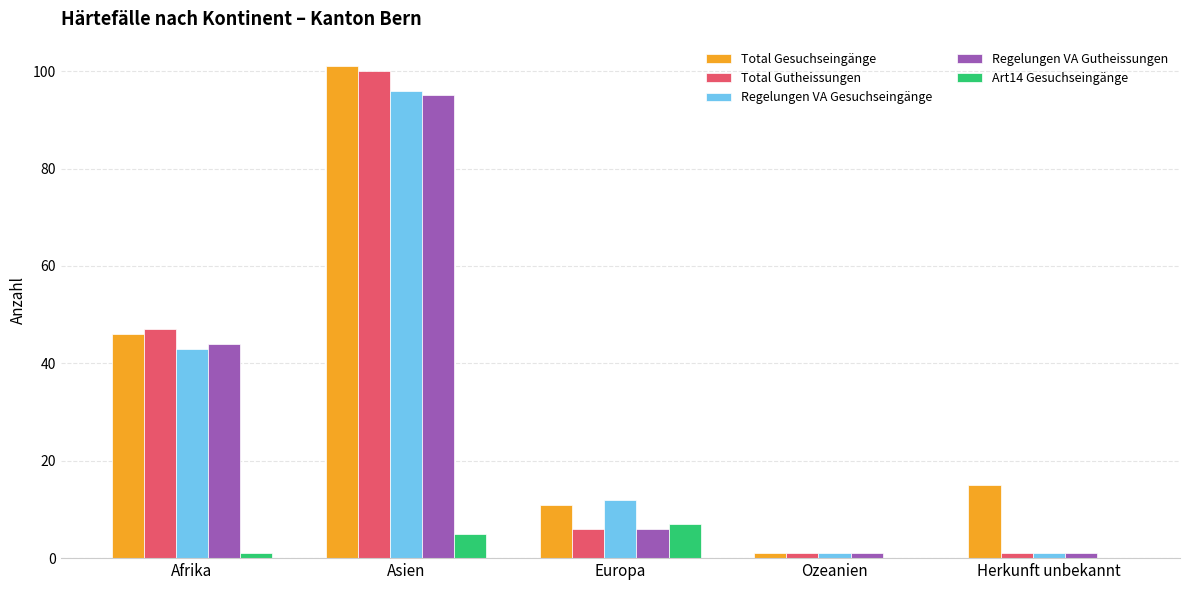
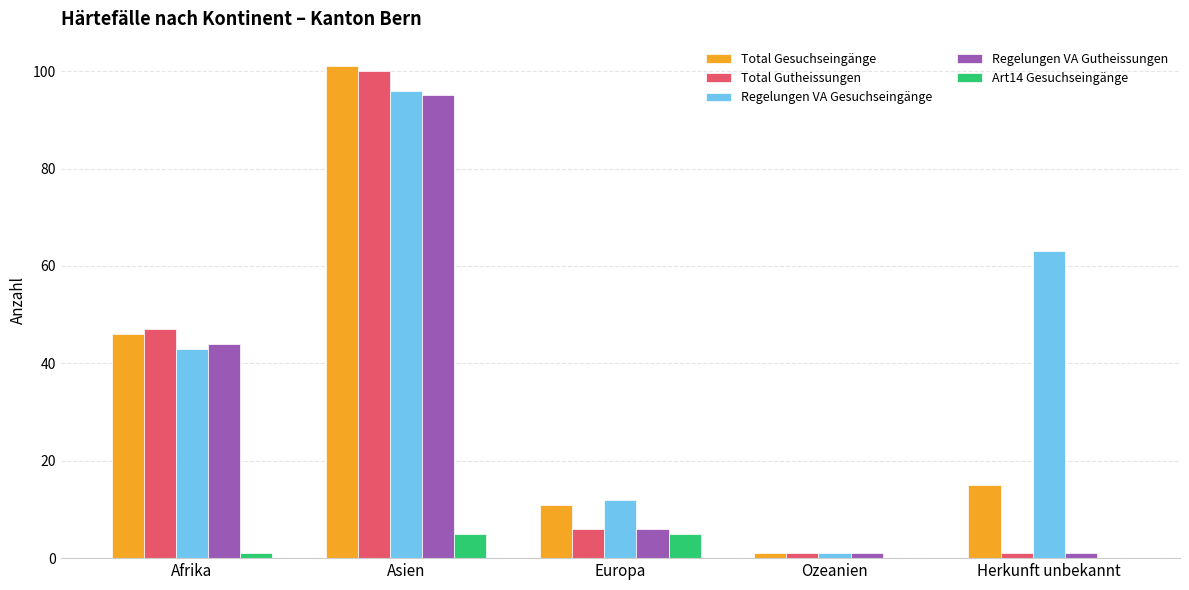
Art14 Gesuchseingänge, Europa: 7 -> 5
Regelungen VA Gesuchseingänge, Herkunft unbekannt: 1 -> 63
